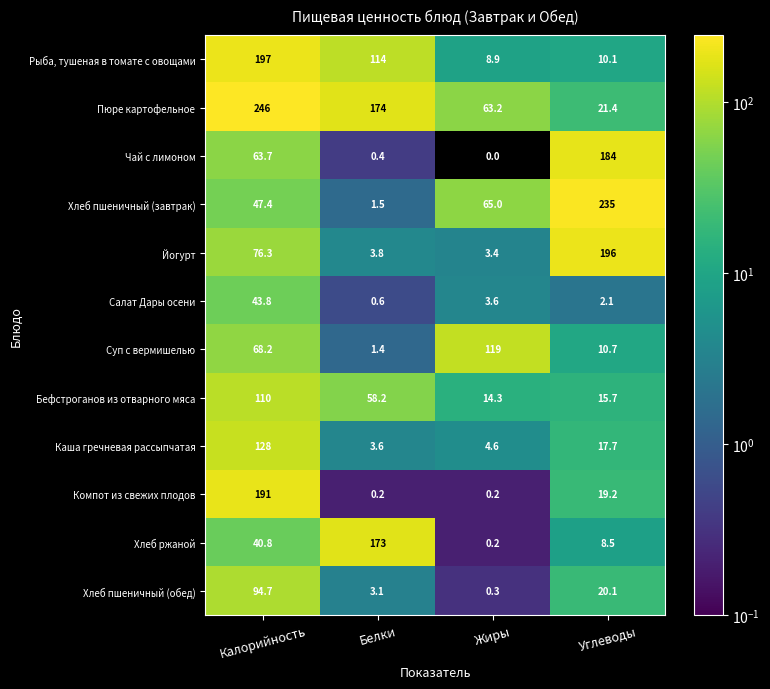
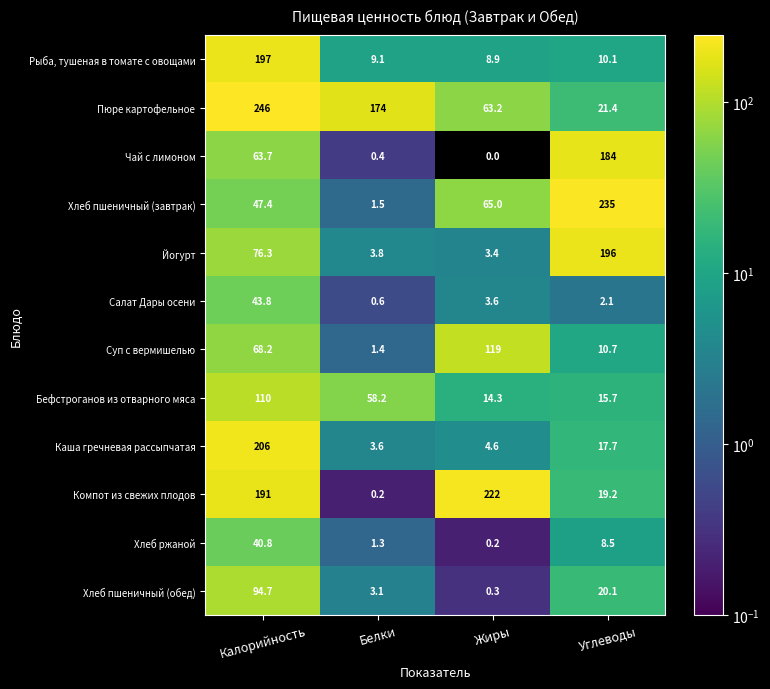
Рыба, тушеная в томате с овощами, Белки: 114 -> 9.1
Каша гречневая рассыпчатая, Калорийность: 128 -> 206
Компот из свежих плодов, Жиры: 0.2 -> 222
Хлеб ржаной, Белки: 173 -> 1.3
